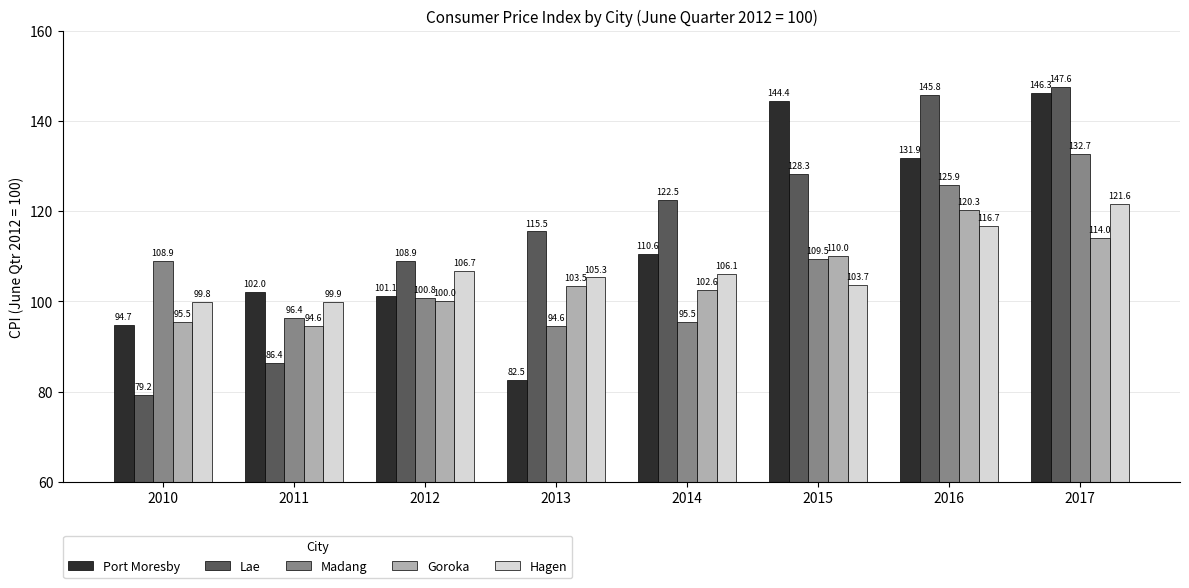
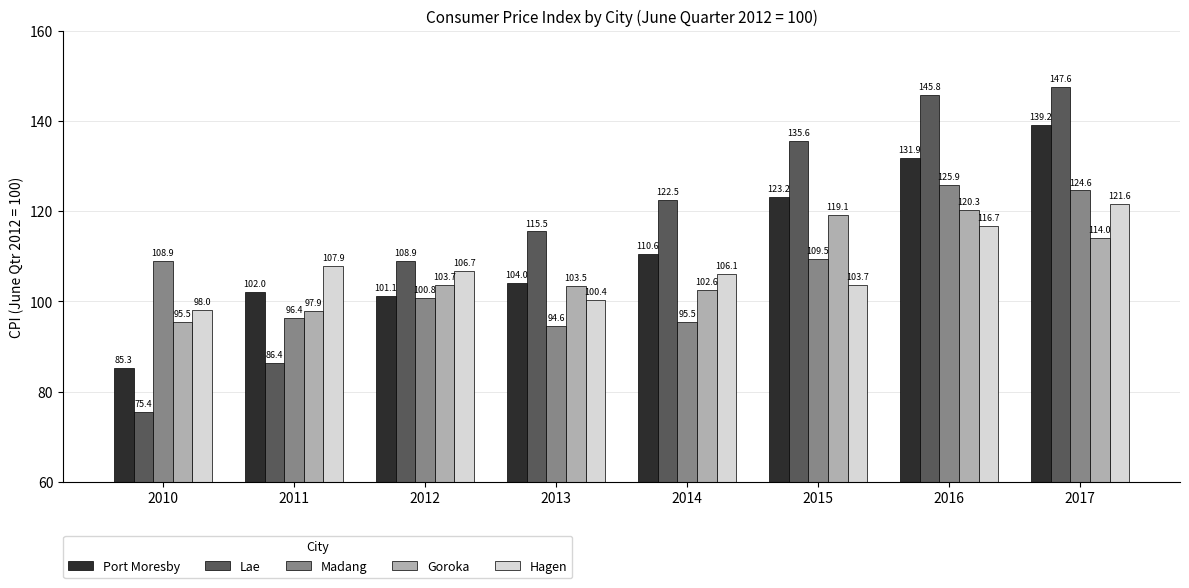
Port Moresby, 2010: 94.7 -> 85.3
Lae, 2010: 79.2 -> 75.4
Hagen, 2010: 99.8 -> 98.0
Goroka, 2011: 94.6 -> 97.9
Hagen, 2011: 99.9 -> 107.9
Goroka, 2012: 100.0 -> 103.7
Port Moresby, 2013: 82.5 -> 104.0
Hagen, 2013: 105.3 -> 100.4
Port Moresby, 2015: 144.4 -> 123.2
Lae, 2015: 128.3 -> 135.6
Goroka, 2015: 110.0 -> 119.1
Port Moresby, 2017: 146.3 -> 139.2
Madang, 2017: 132.7 -> 124.6
